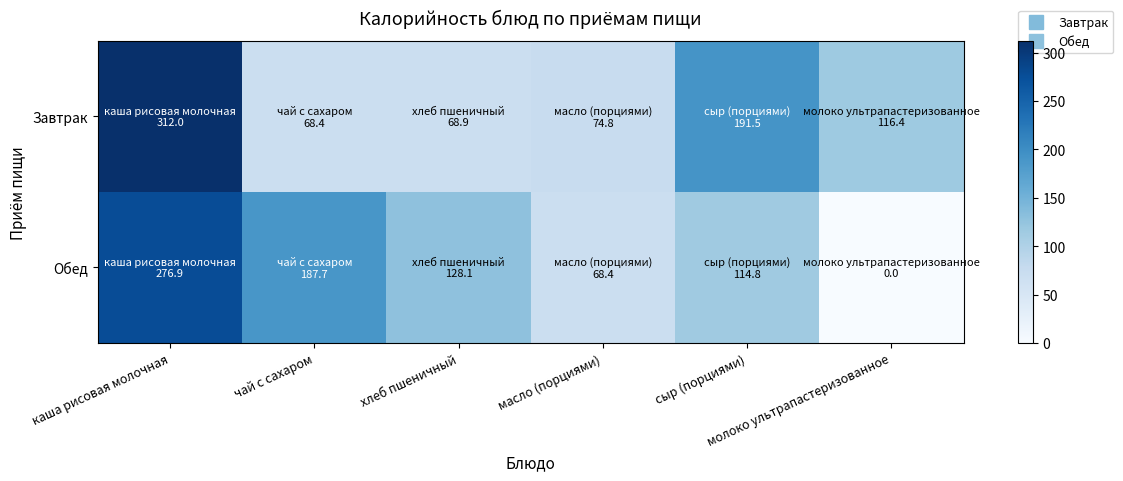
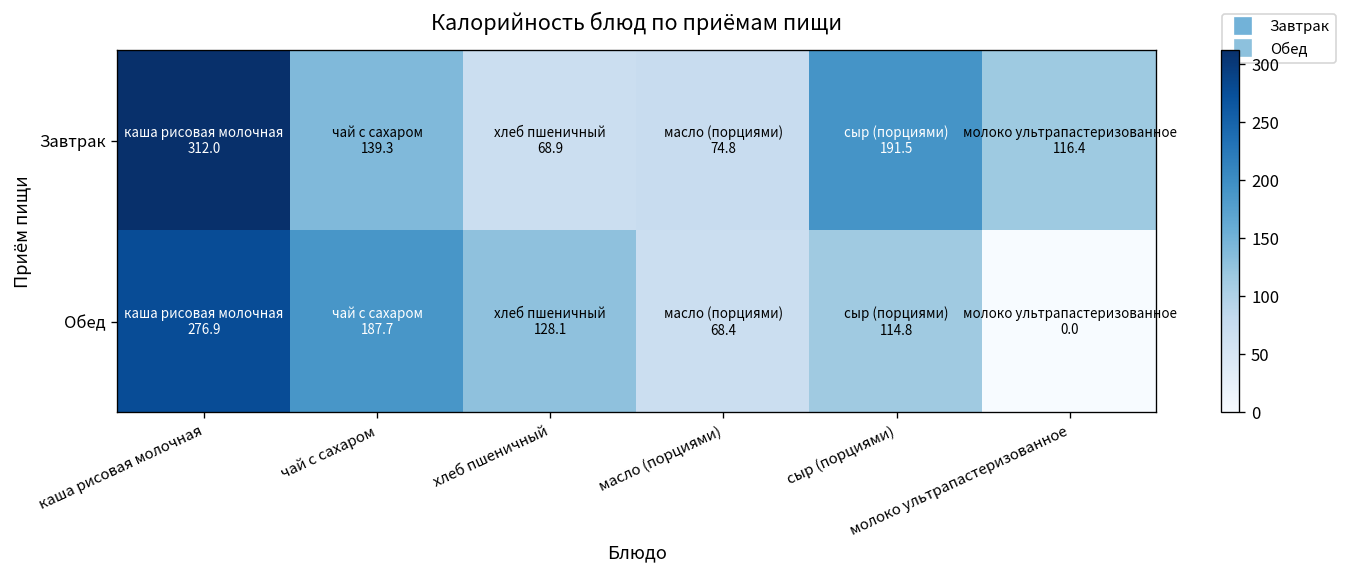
Завтрак, чай с сахаром: 68.4 -> 139.3
